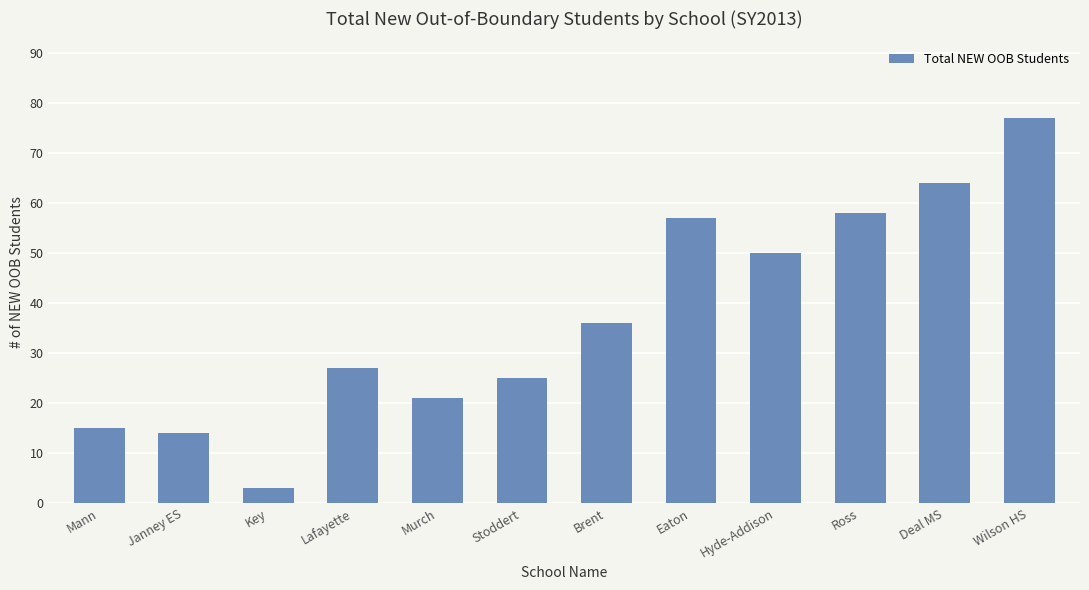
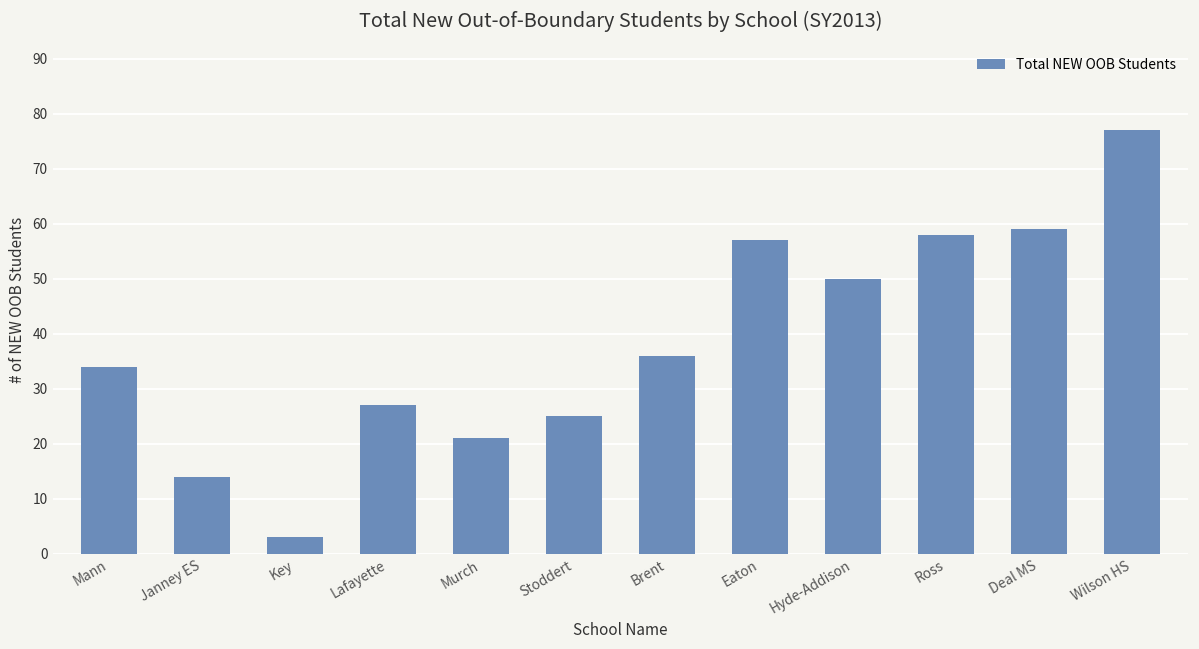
Mann: 15 -> 34
Deal MS: 64 -> 59
